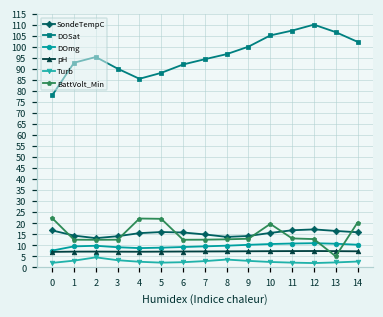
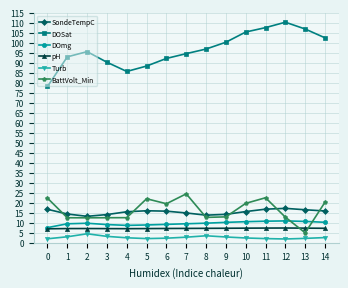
BattVolt_Min, 4: 22 -> 13
BattVolt_Min, 6: 12 -> 20
BattVolt_Min, 7: 13 -> 24
BattVolt_Min, 11: 13 -> 23
